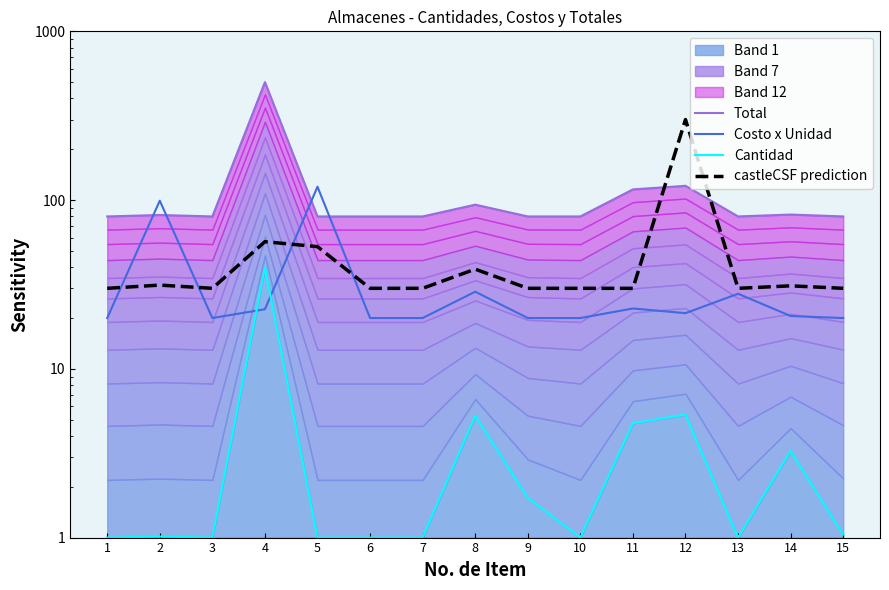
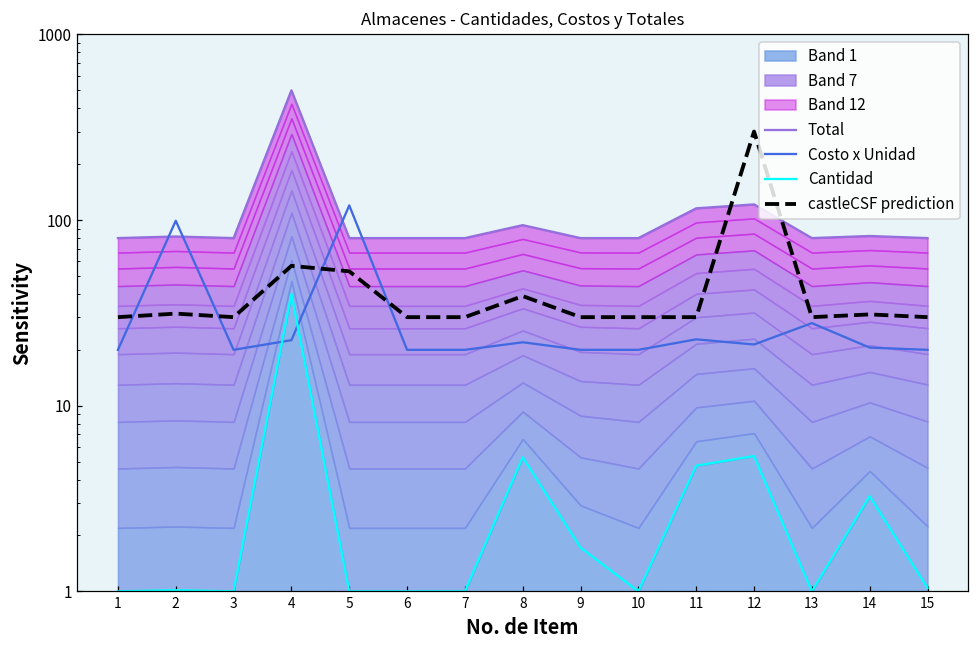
Costo x Unidad, 8: 29 -> 22
